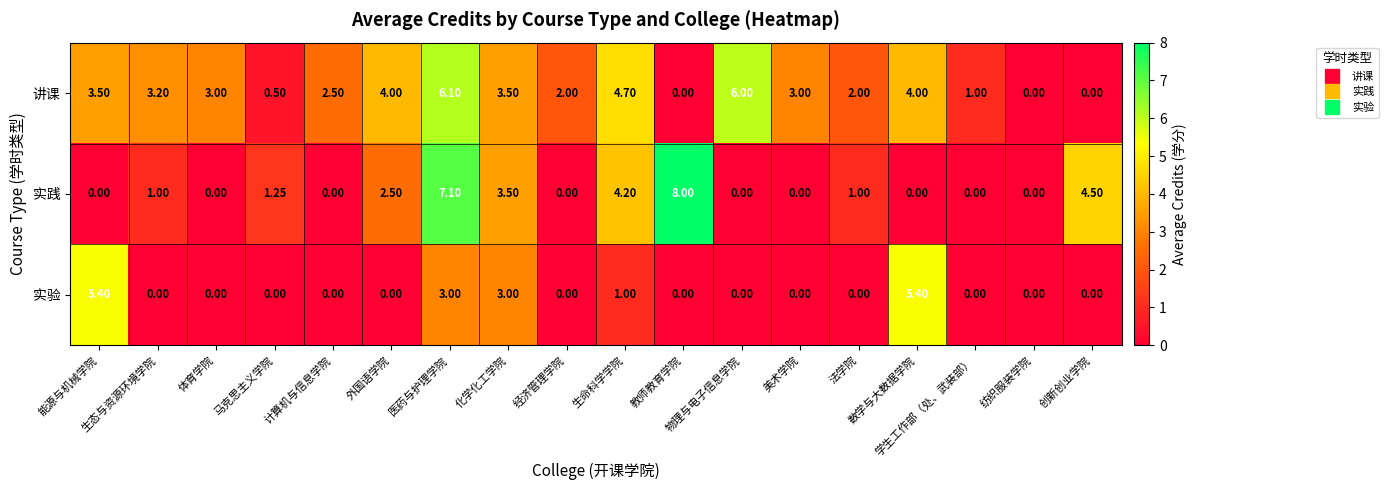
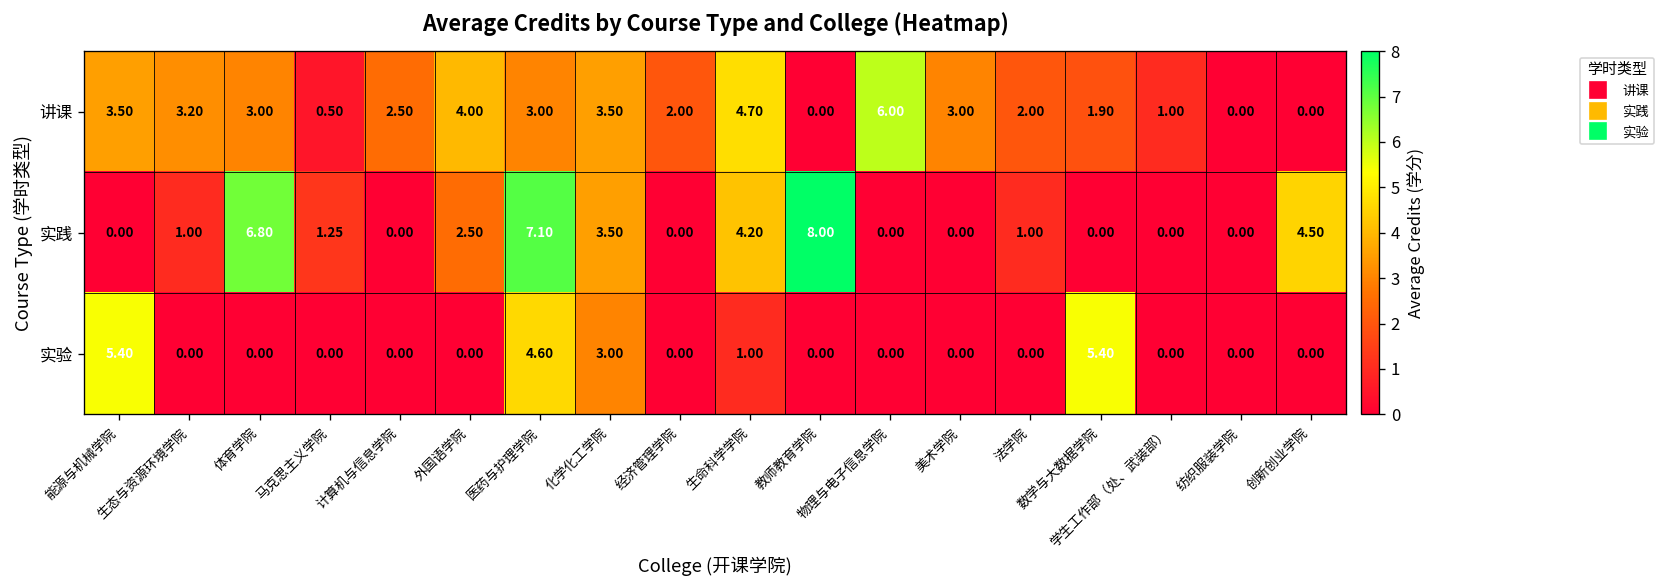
讲课, 医药与护理学院: 6.10 -> 3.00
讲课, 数学与大数据学院: 4.00 -> 1.90
实践, 体育学院: 0.00 -> 6.80
实验, 医药与护理学院: 3.00 -> 4.60
